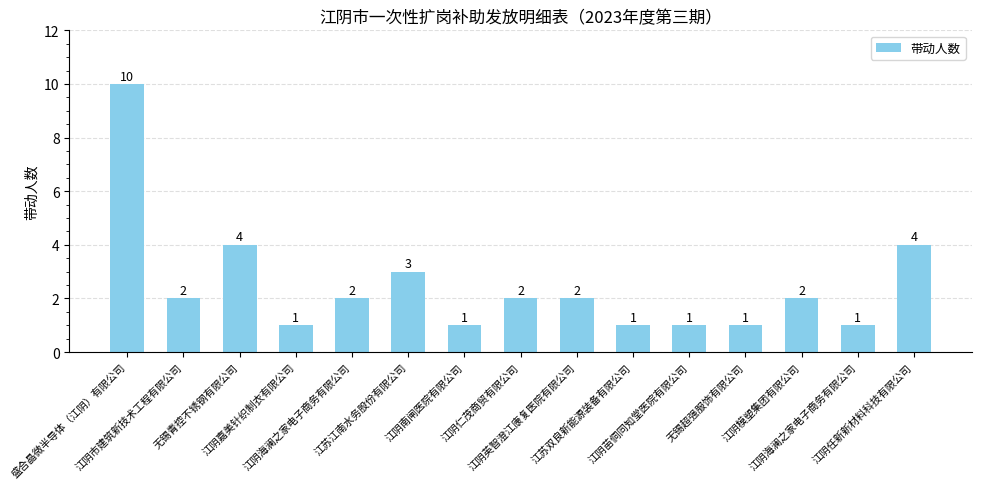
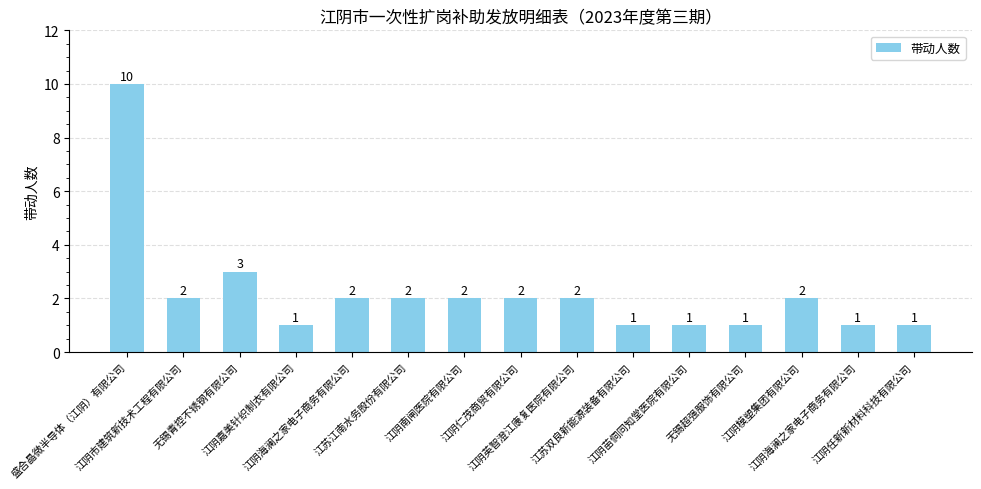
无锡青控不锈钢有限公司: 4 -> 3
江苏江南水务股份有限公司: 3 -> 2
江阴南闸医院有限公司: 1 -> 2
江阴任新新材料科技有限公司: 4 -> 1
